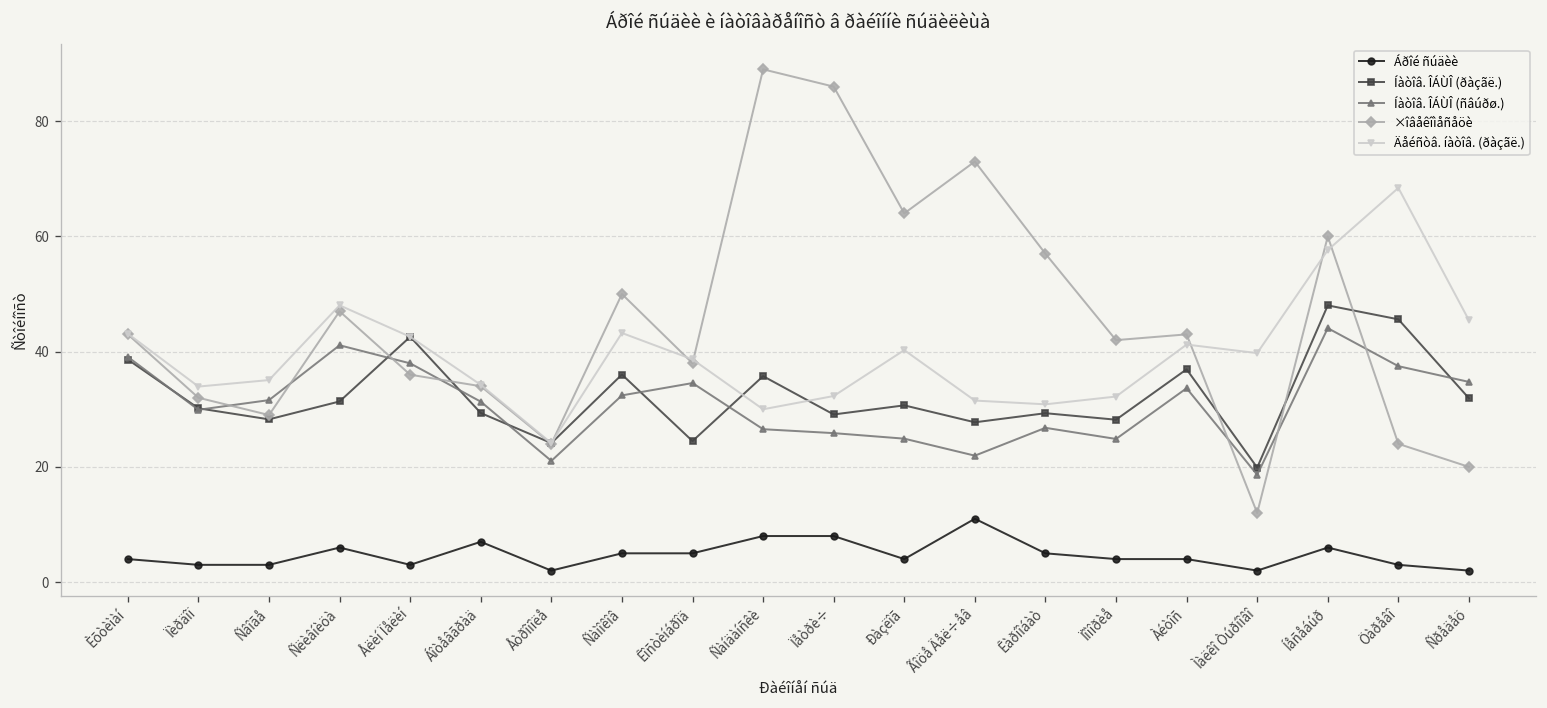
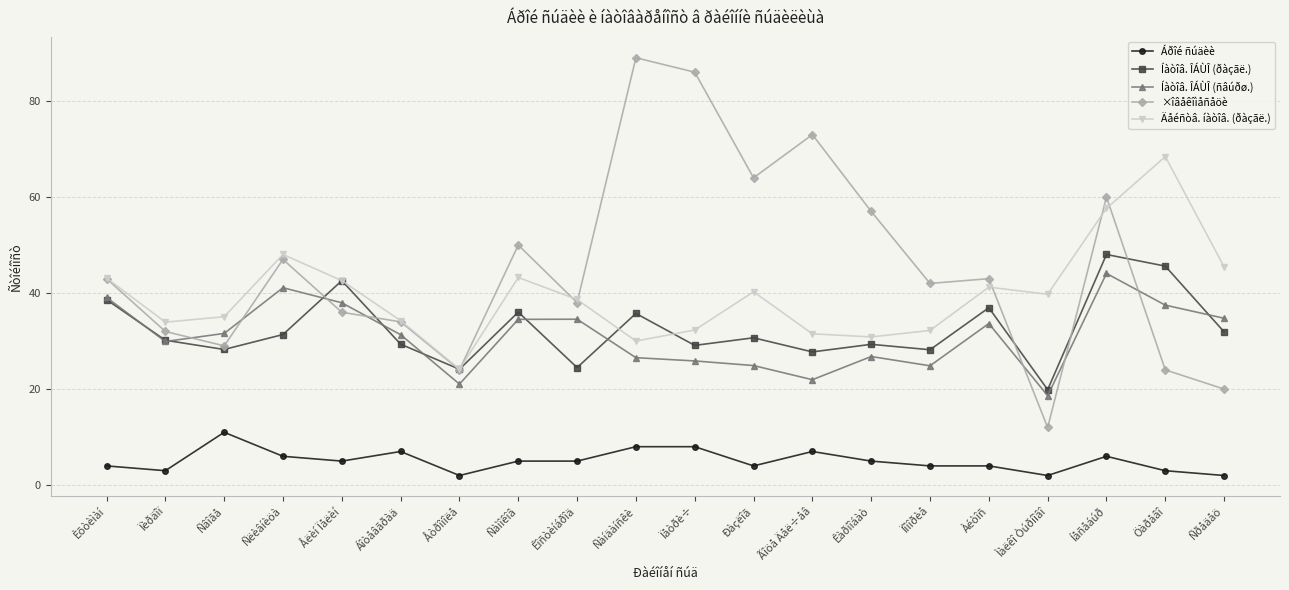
Áðîé ñúäèè, Ñâîãå: 3 -> 11
Áðîé ñúäèè, Åëèí Ïåëèí: 3 -> 5
Íàòîâ. ÎÁÙÎ (ñâúðø.), Ñàìîêîâ: 32 -> 35
Áðîé ñúäèè, Ãîöå Äåë÷åâ: 11 -> 7
